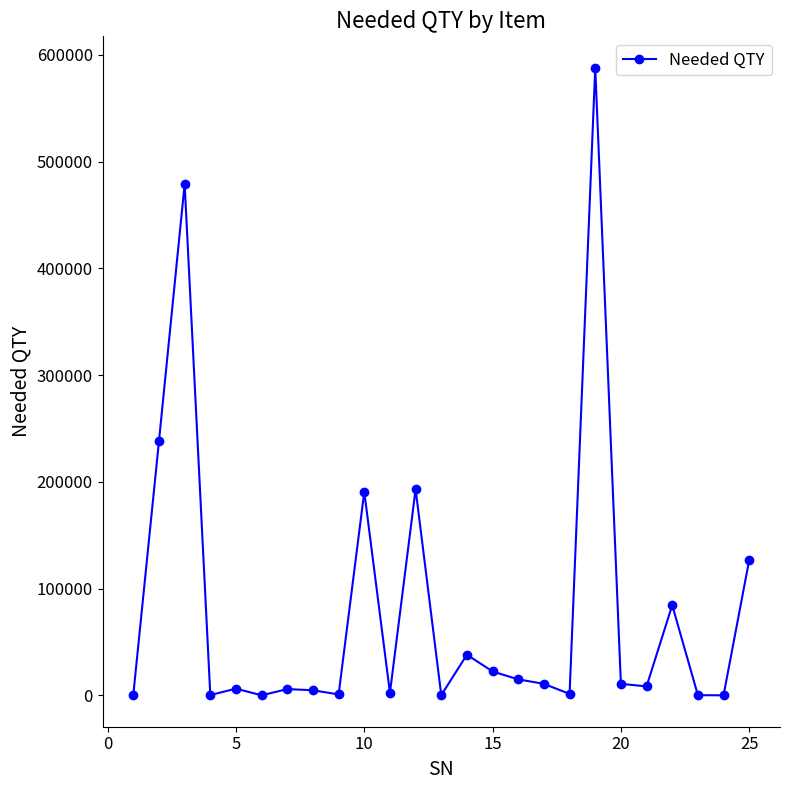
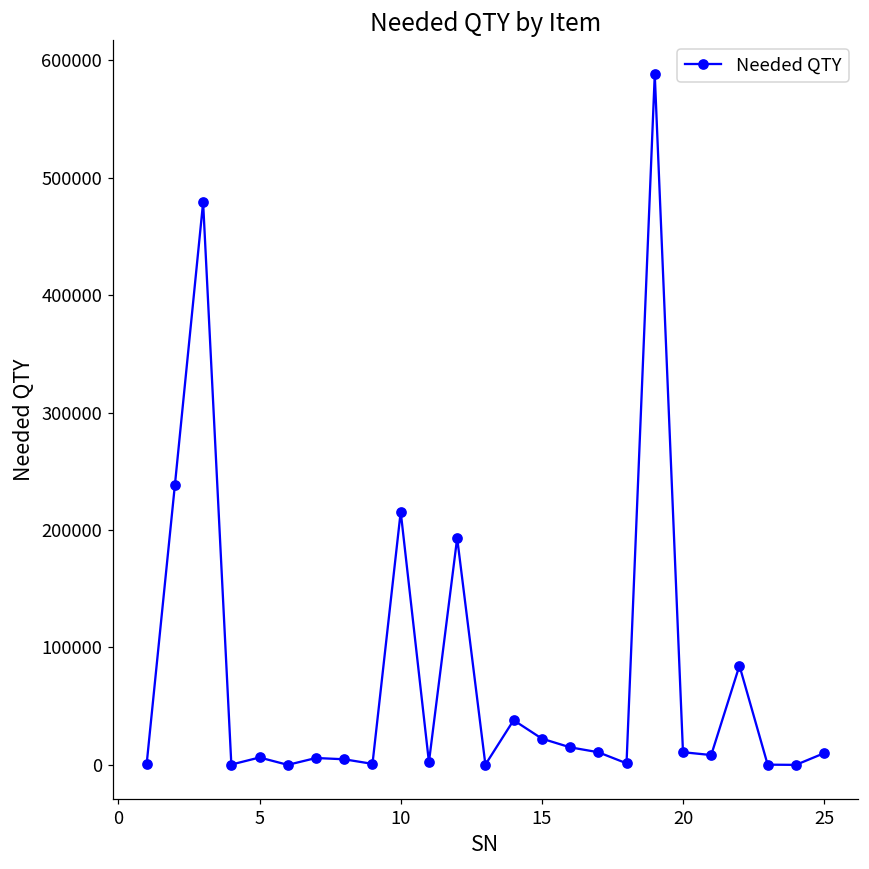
10: 191000 -> 216000
25: 127000 -> 10000
